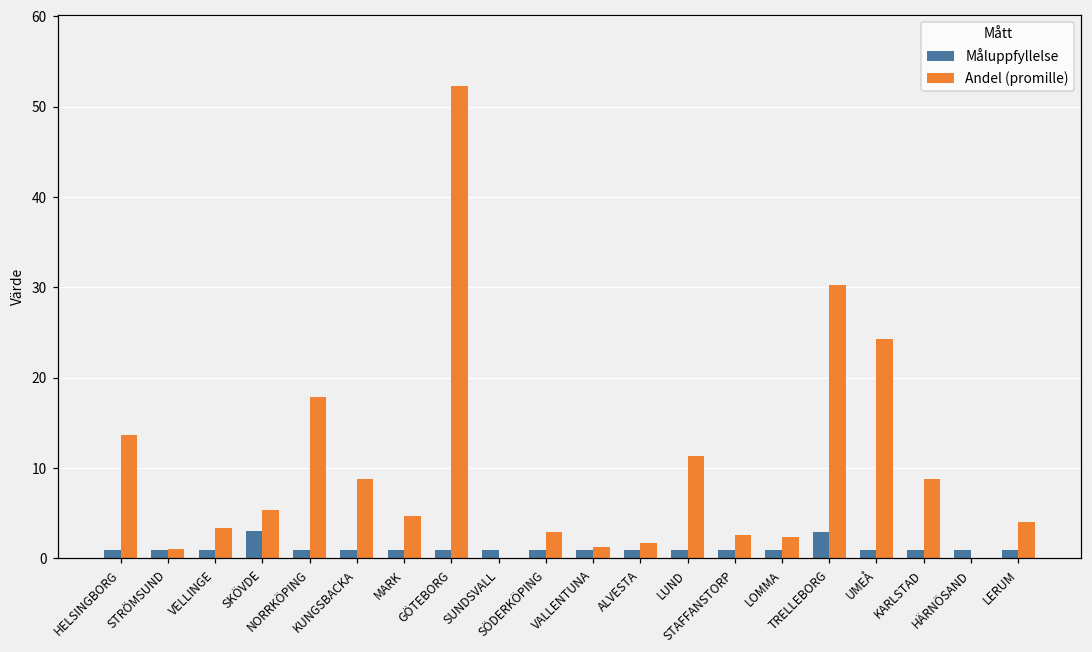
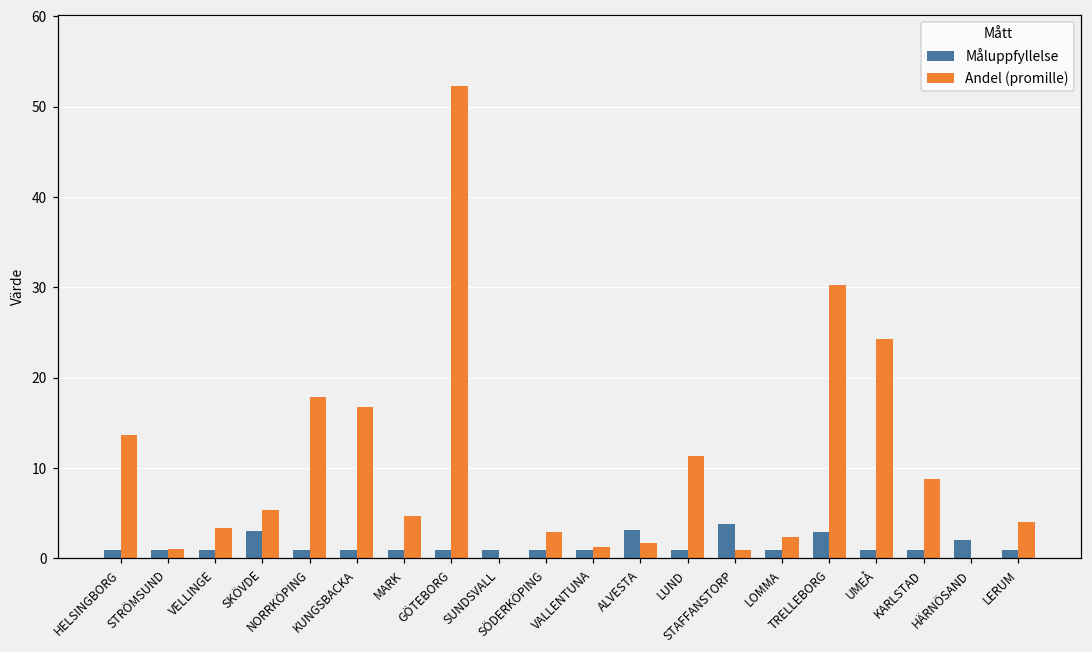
Andel (promille), KUNGSBACKA: 9 -> 17
Måluppfyllelse, ALVESTA: 1 -> 3
Måluppfyllelse, STAFFANSTORP: 1 -> 4
Andel (promille), STAFFANSTORP: 3 -> 1
Måluppfyllelse, HÄRNÖSAND: 1 -> 2
